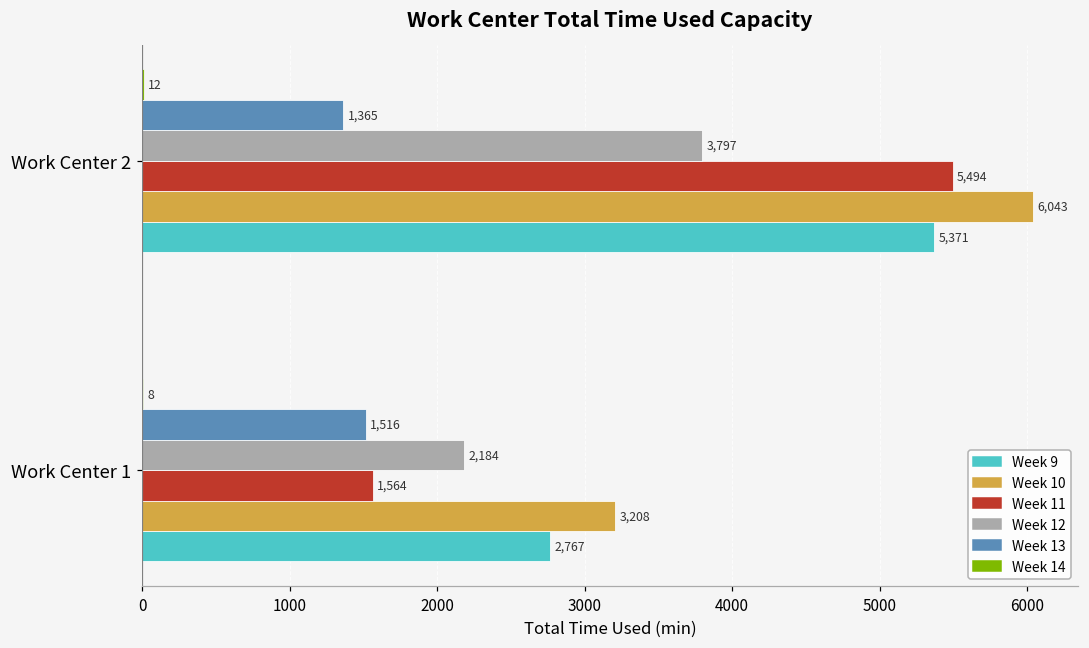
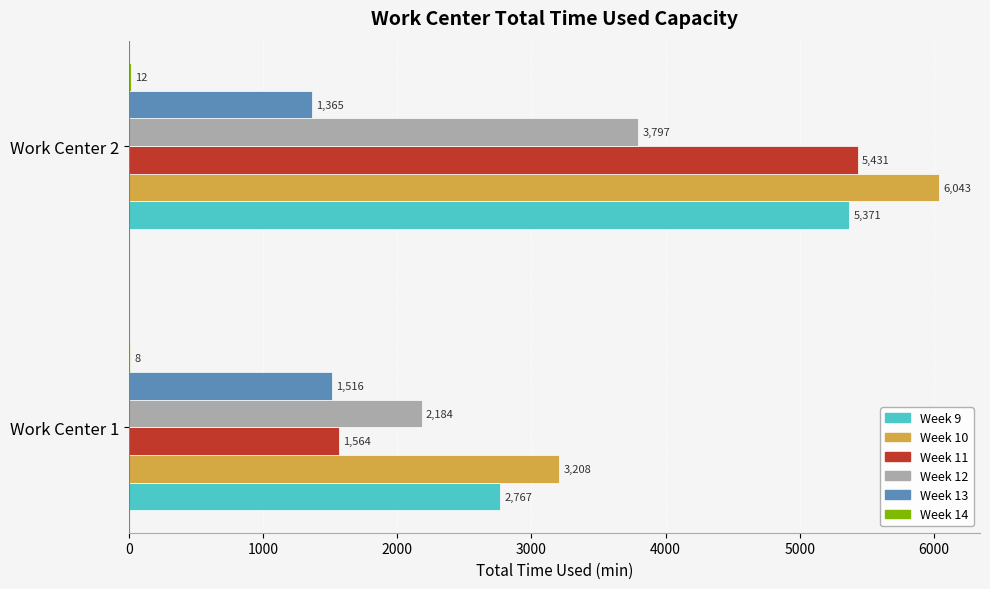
Week 11, Work Center 2: 5,494 -> 5,431
